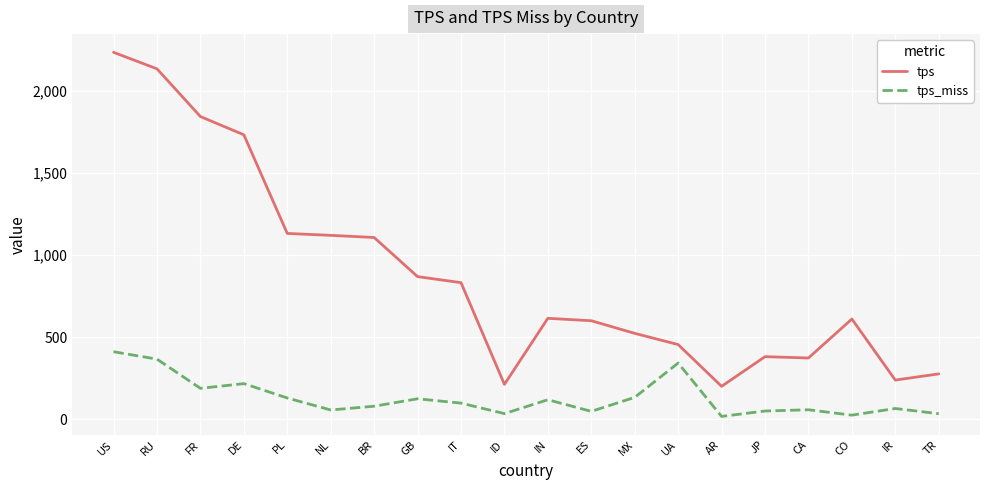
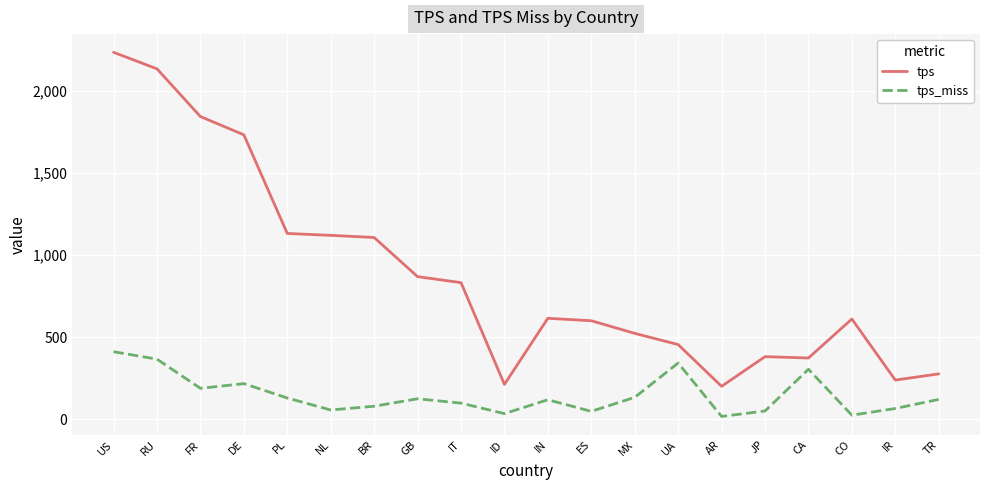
tps_miss, CA: 60 -> 300
tps_miss, TR: 30 -> 120
